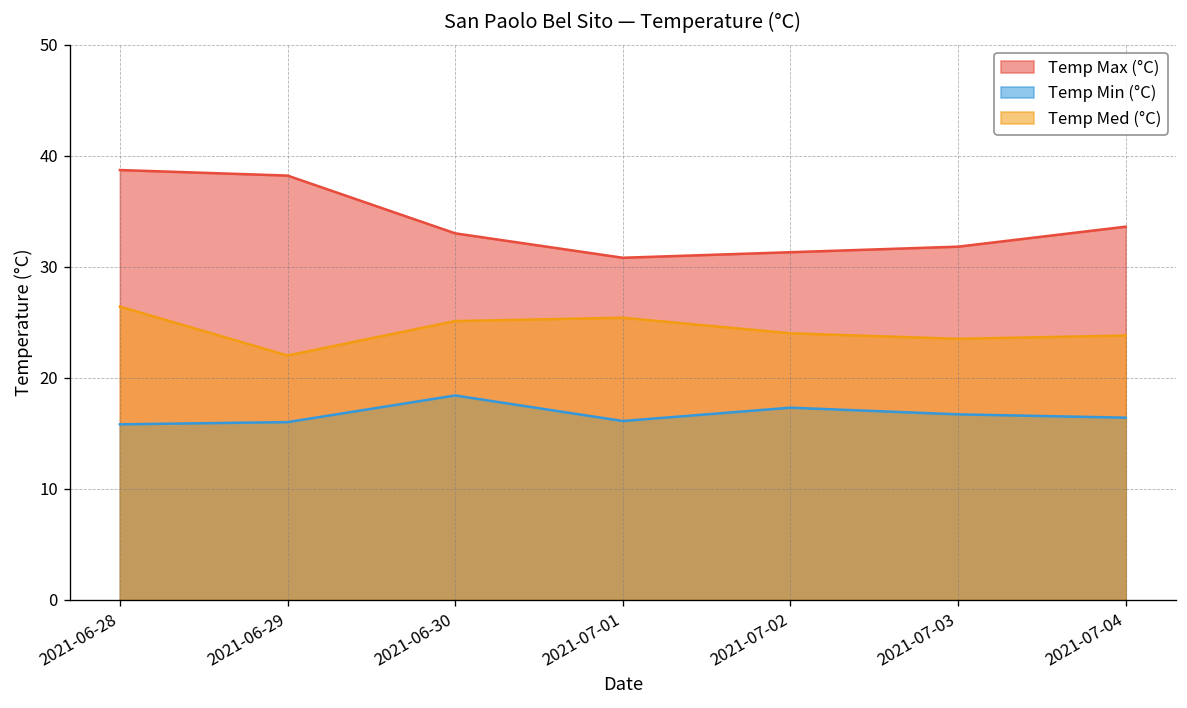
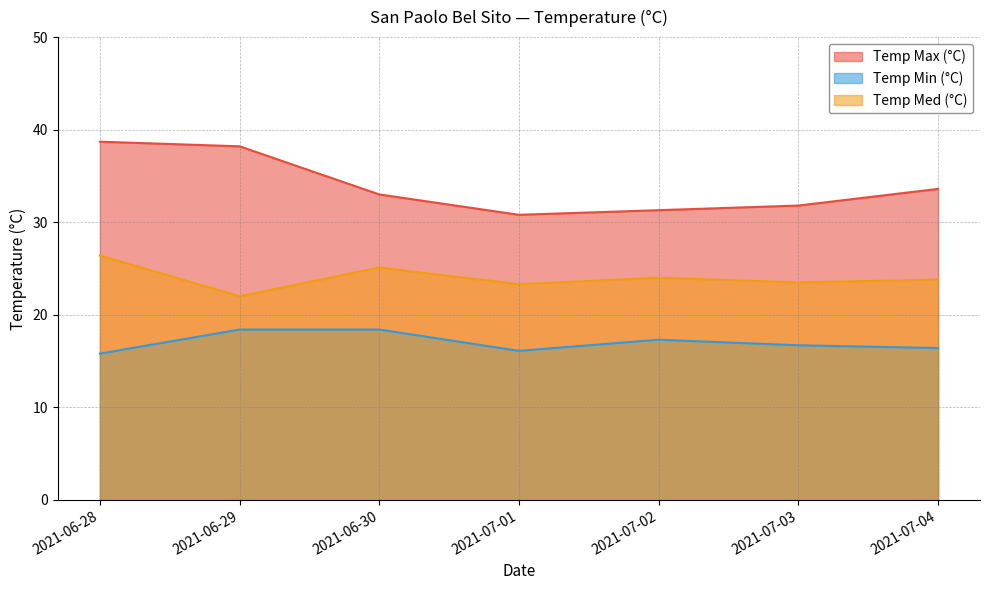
Temp Min (°C), 2021-06-29: 16 -> 18
Temp Med (°C), 2021-07-01: 25 -> 23
